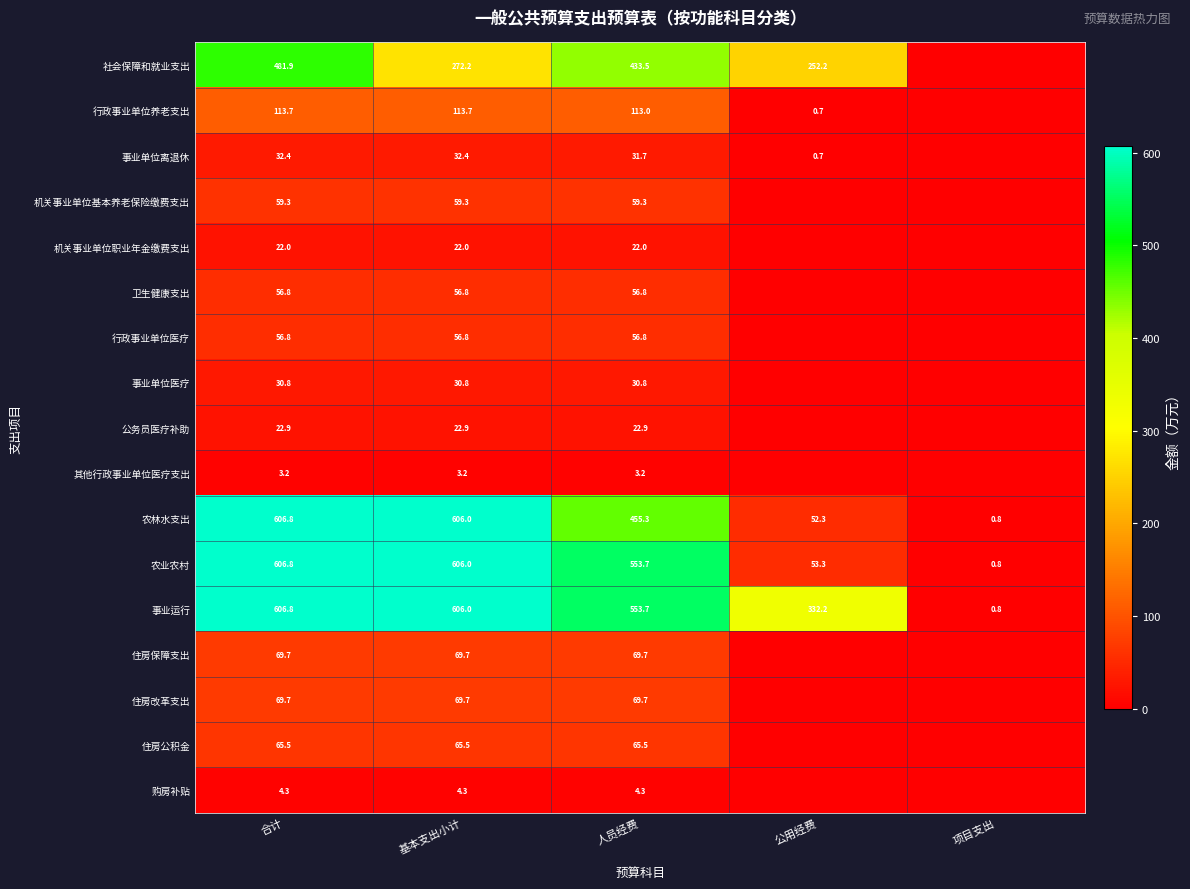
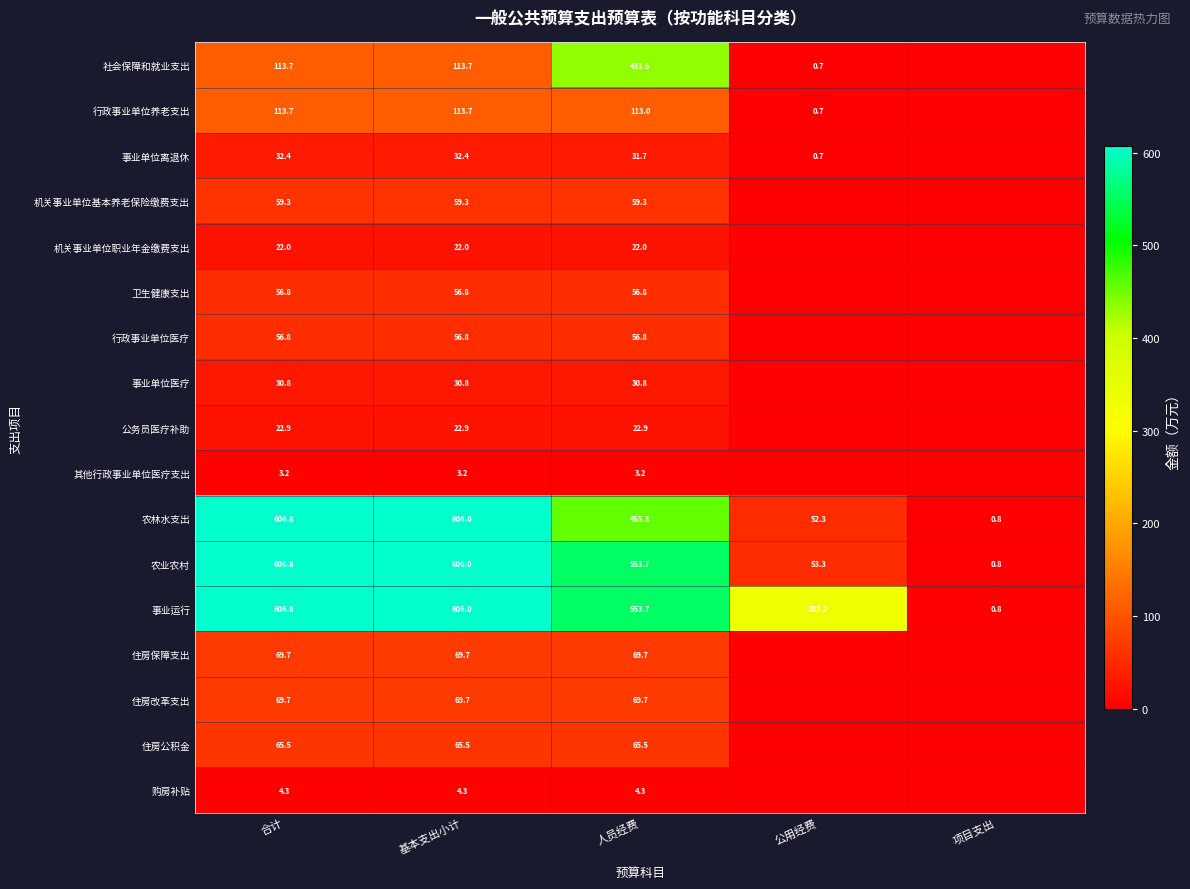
社会保障和就业支出, 合计: 481.9 -> 113.7
社会保障和就业支出, 基本支出小计: 272.2 -> 113.7
社会保障和就业支出, 公用经费: 252.2 -> 0.7
